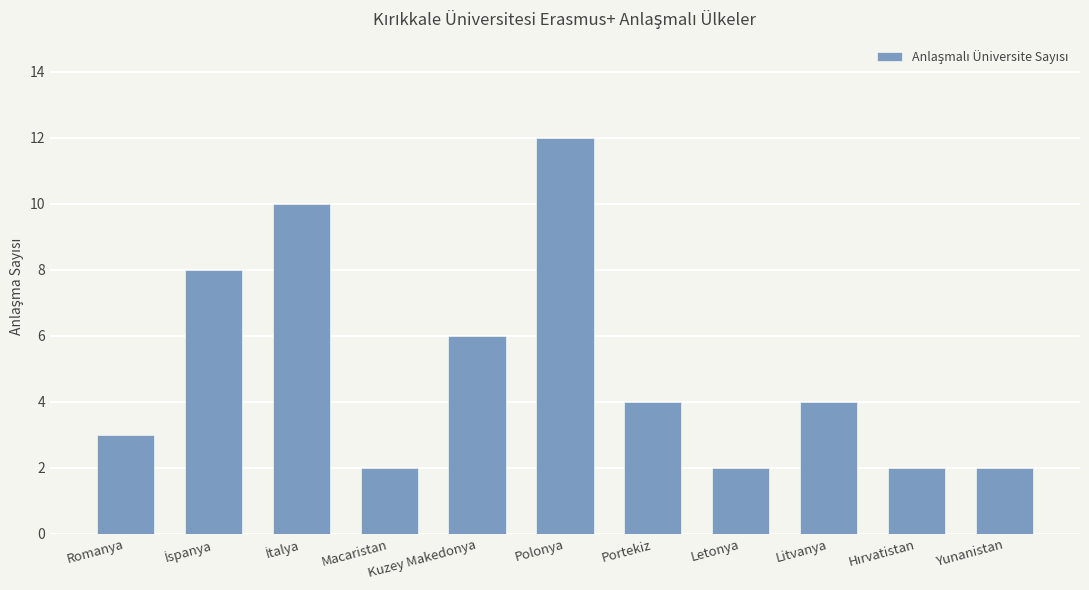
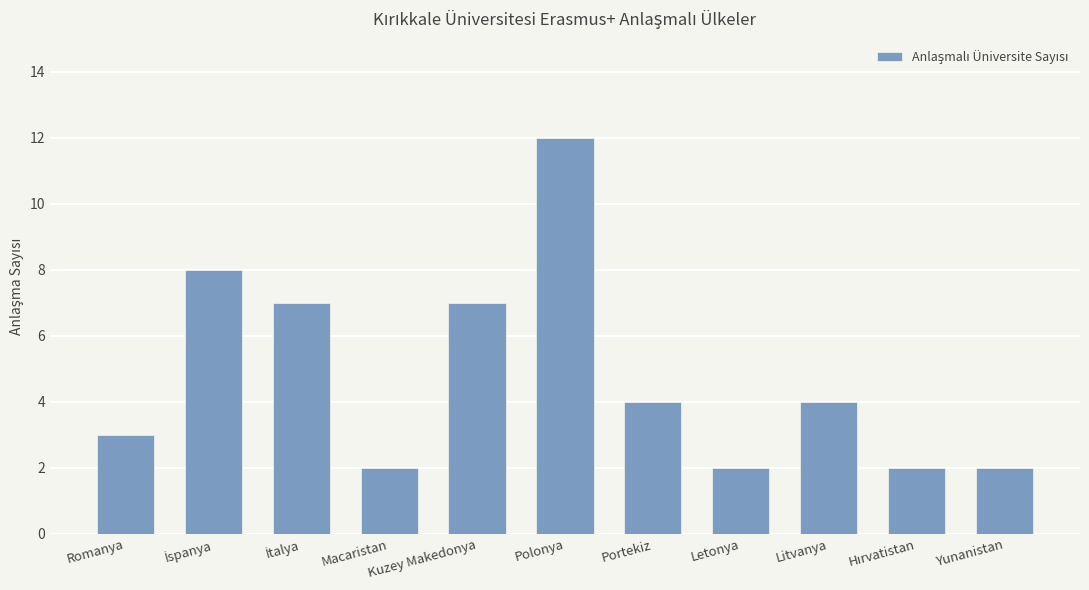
İtalya: 10 -> 7
Kuzey Makedonya: 6 -> 7
